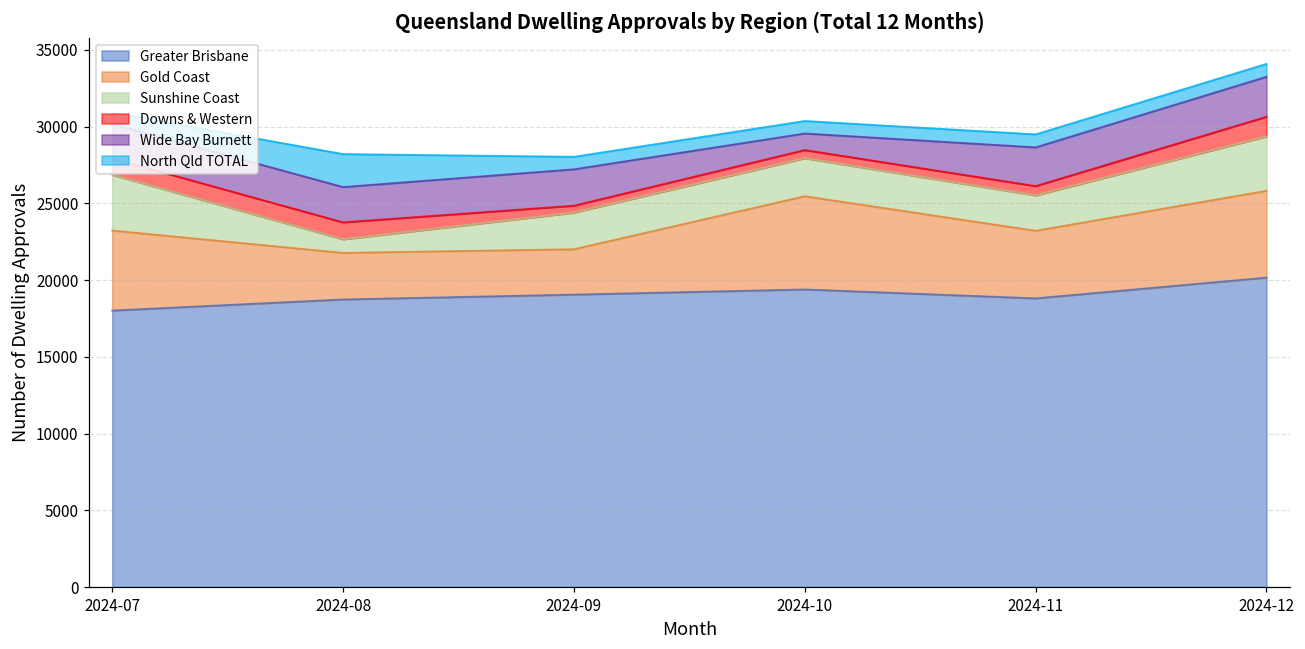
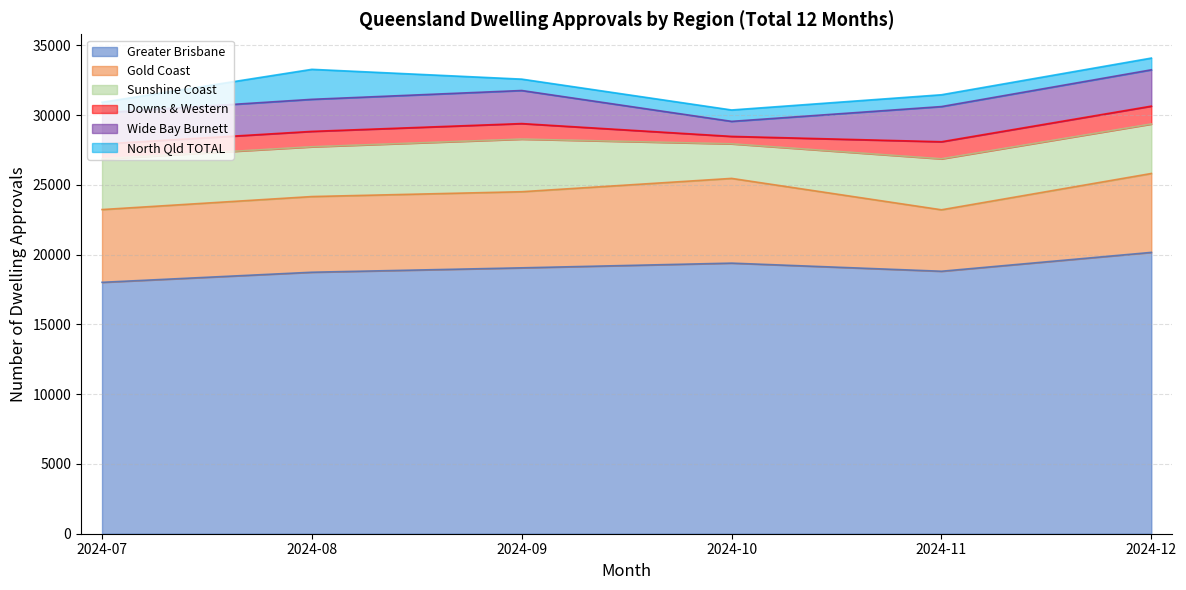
Gold Coast, 2024-08: 3000 -> 5400
Sunshine Coast, 2024-08: 900 -> 3600
Gold Coast, 2024-09: 3000 -> 5500
Sunshine Coast, 2024-09: 2400 -> 3800
Downs & Western, 2024-09: 500 -> 1100
Sunshine Coast, 2024-11: 2300 -> 3700
Downs & Western, 2024-11: 600 -> 1200
